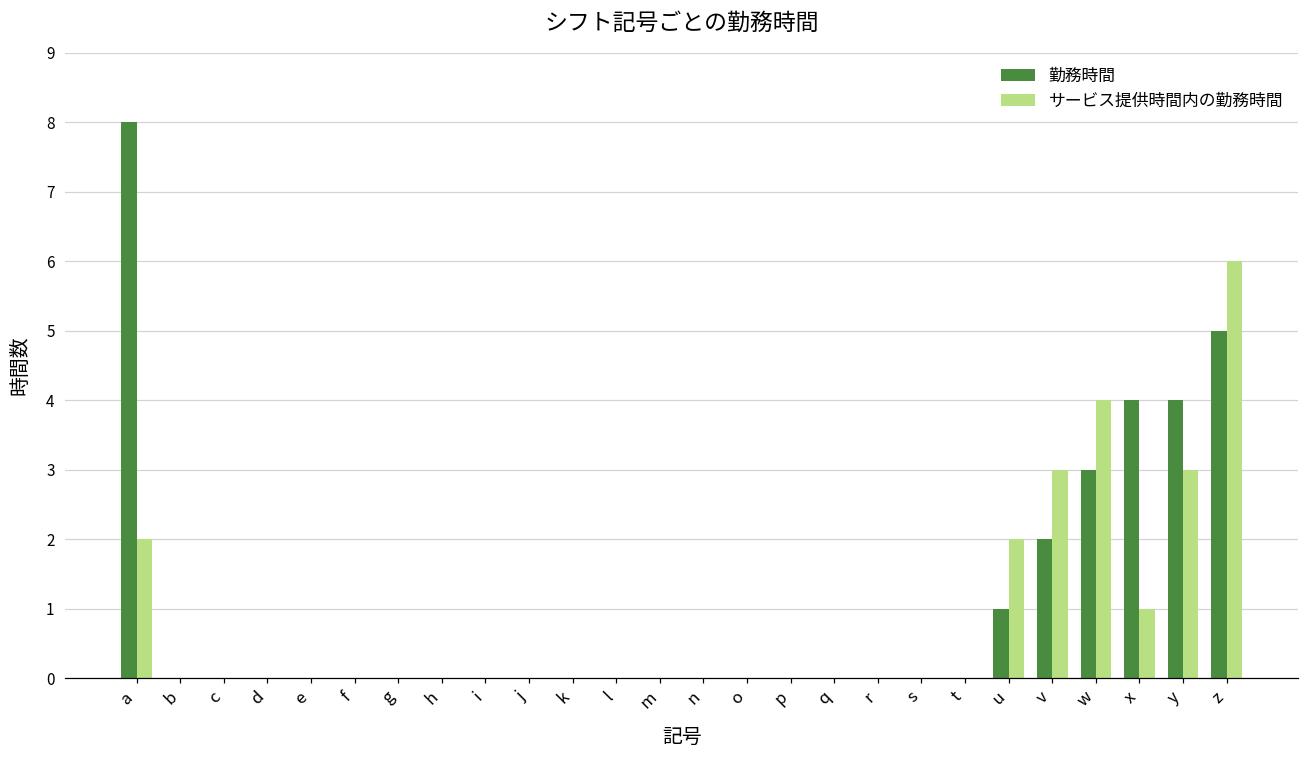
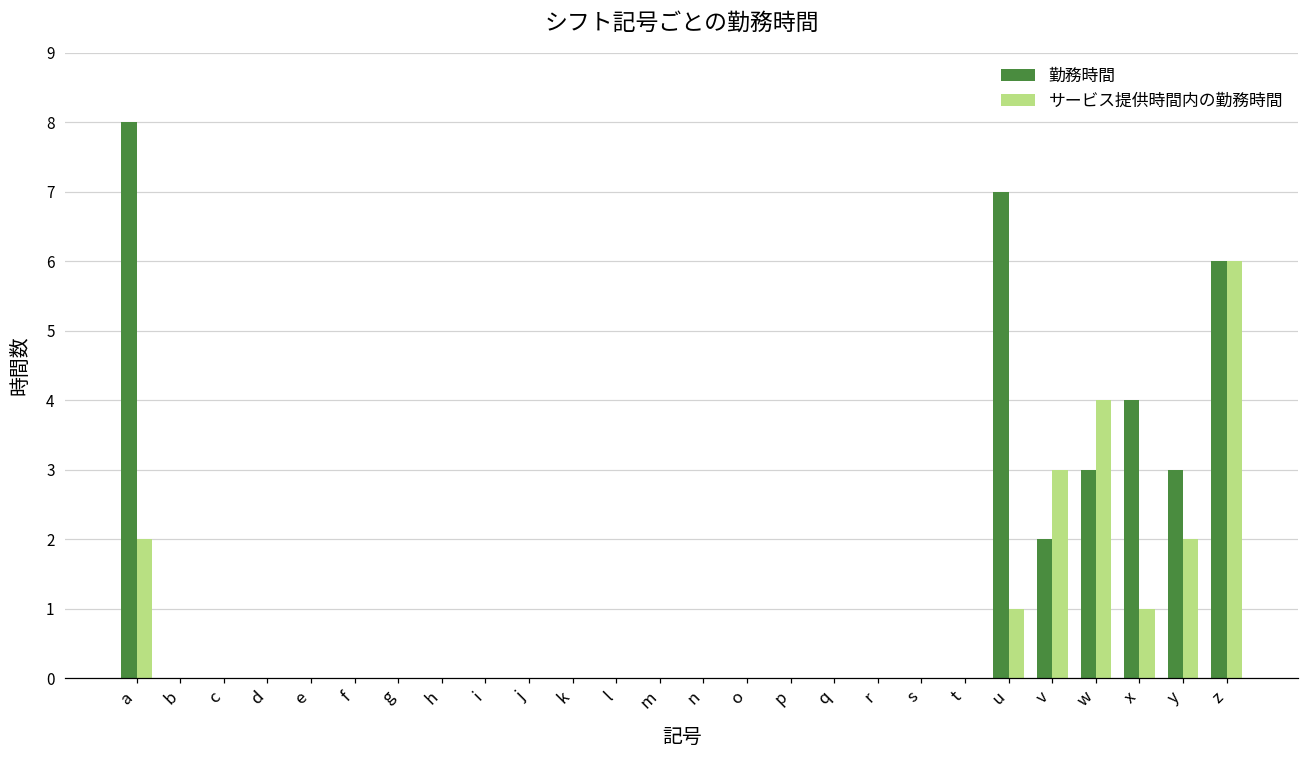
勤務時間, u: 1 -> 7
サービス提供時間内の勤務時間, u: 2 -> 1
勤務時間, y: 4 -> 3
サービス提供時間内の勤務時間, y: 3 -> 2
勤務時間, z: 5 -> 6
